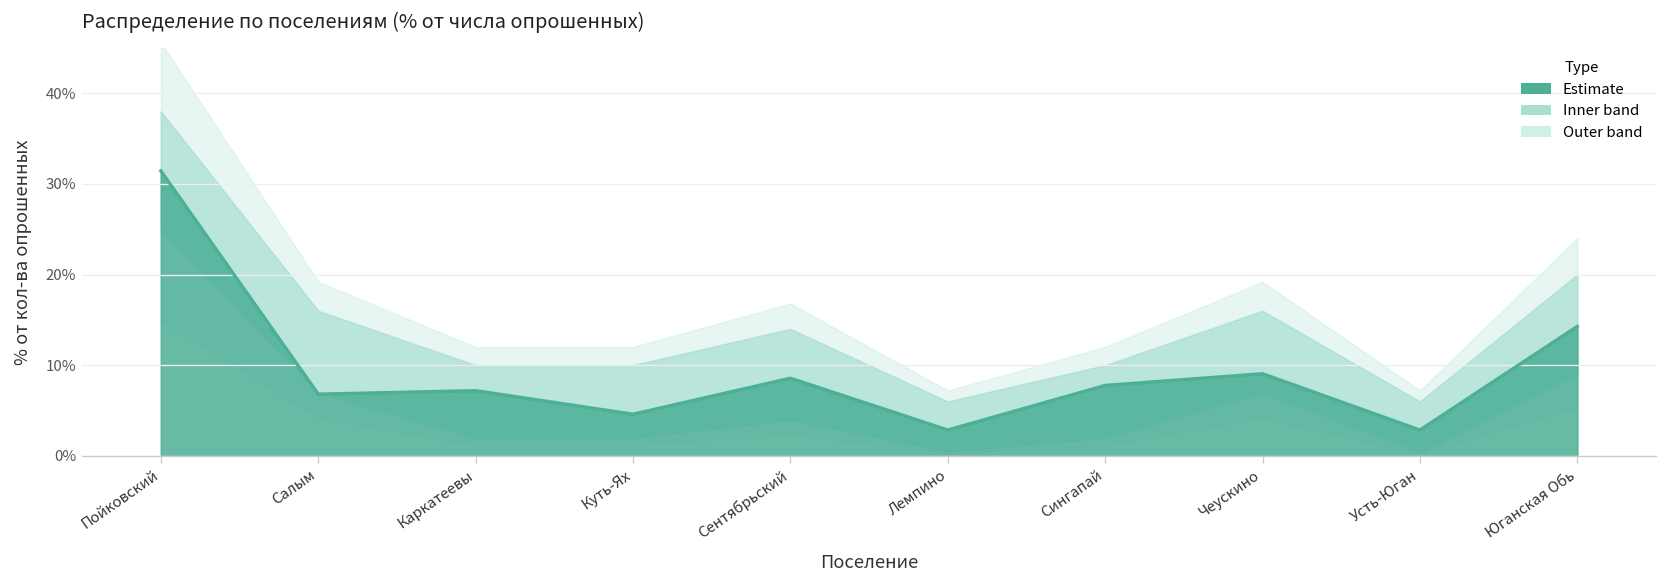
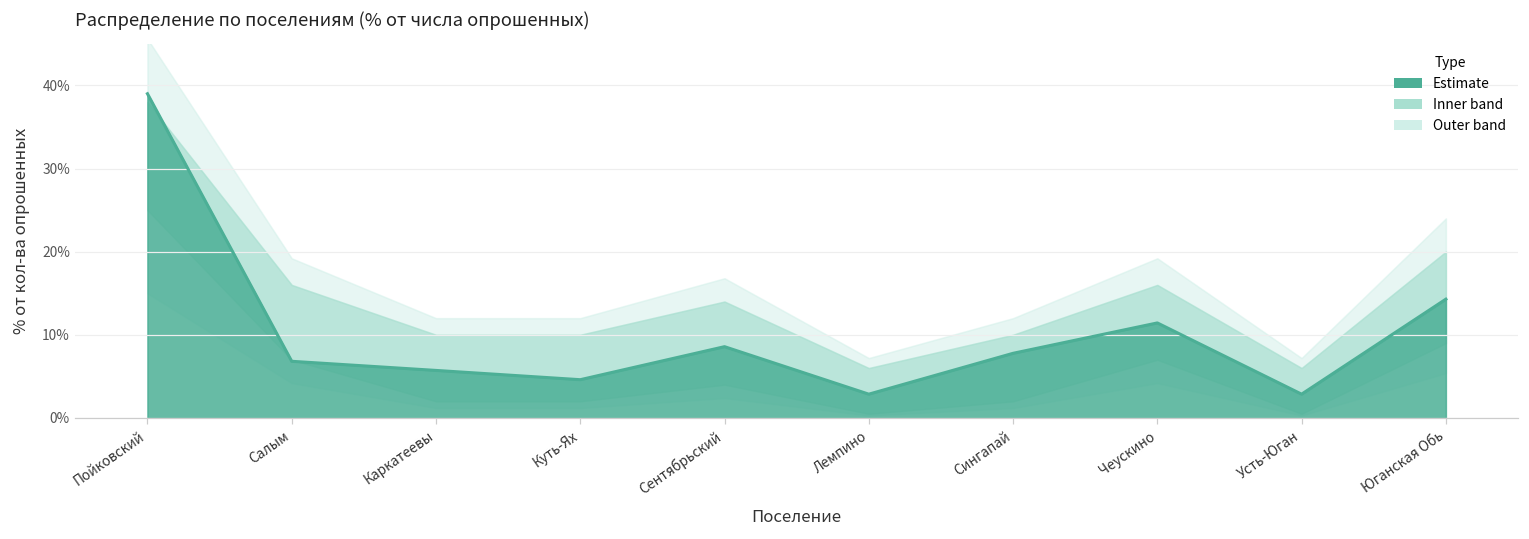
Estimate, Пойковский: 31% -> 39%
Estimate, Каркатеевы: 7% -> 6%
Estimate, Чеускино: 9% -> 11%
